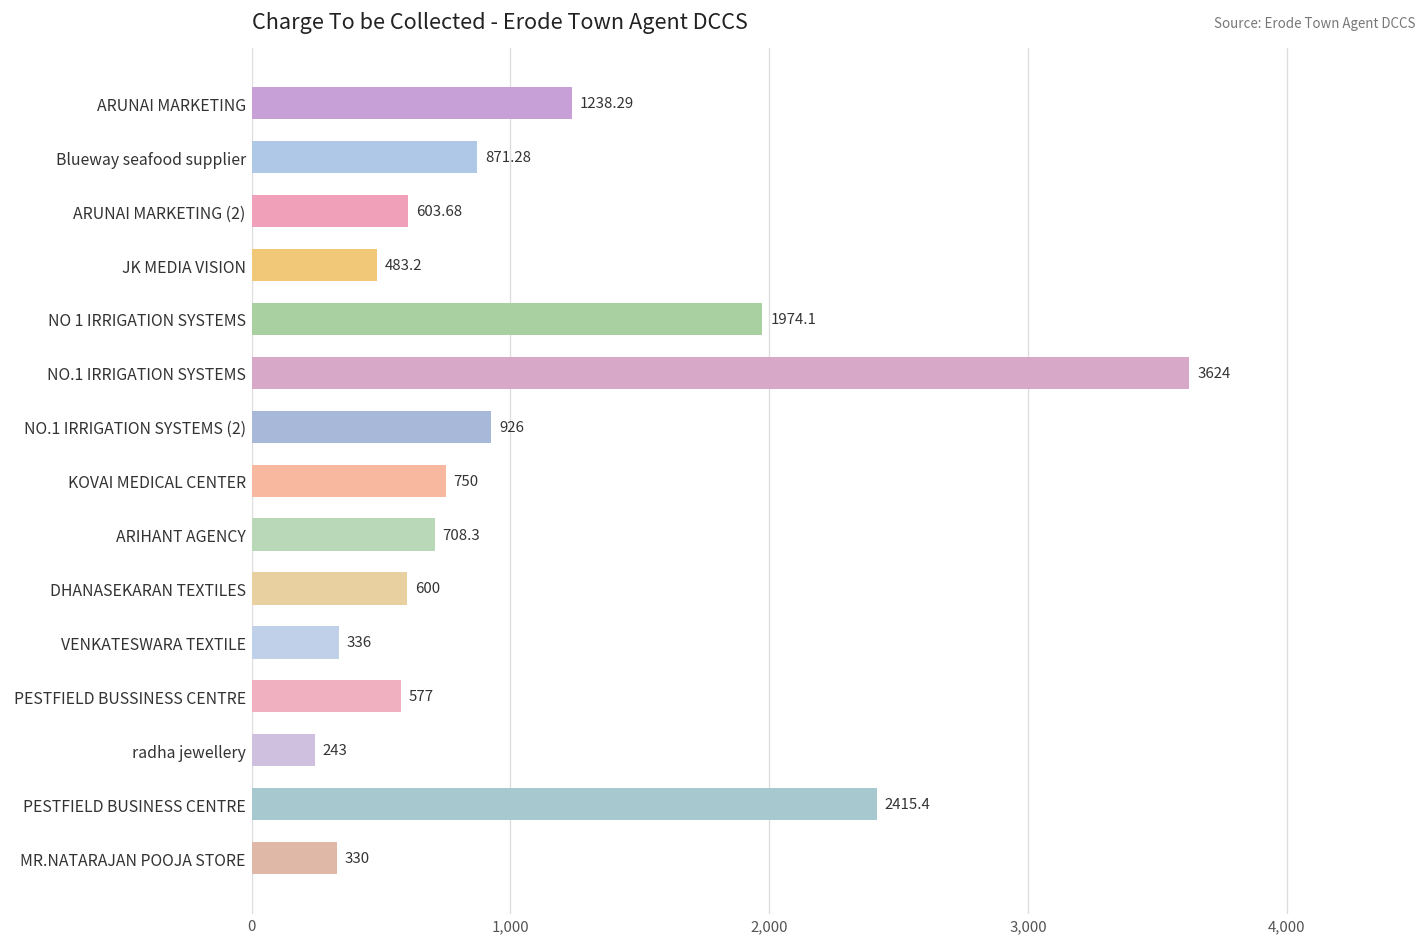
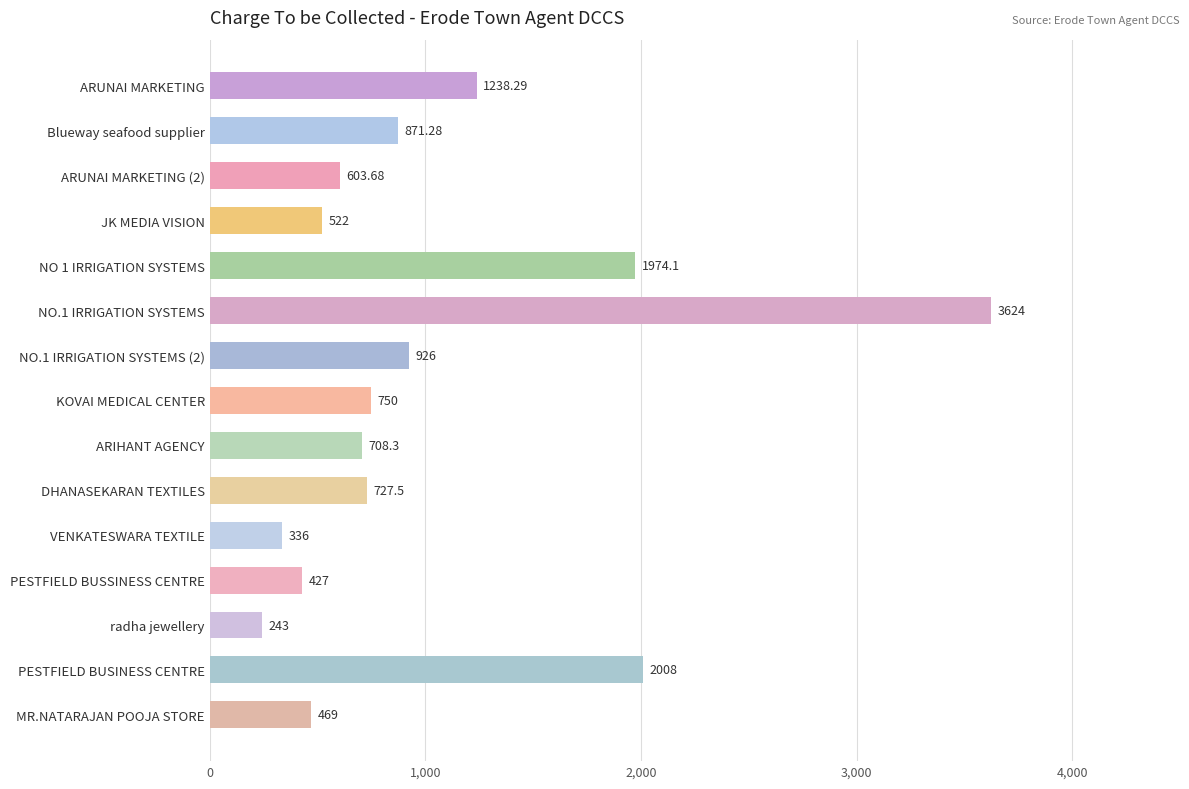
JK MEDIA VISION: 483.2 -> 522
DHANASEKARAN TEXTILES: 600 -> 727.5
PESTFIELD BUSSINESS CENTRE: 577 -> 427
PESTFIELD BUSINESS CENTRE: 2415.4 -> 2008
MR.NATARAJAN POOJA STORE: 330 -> 469
